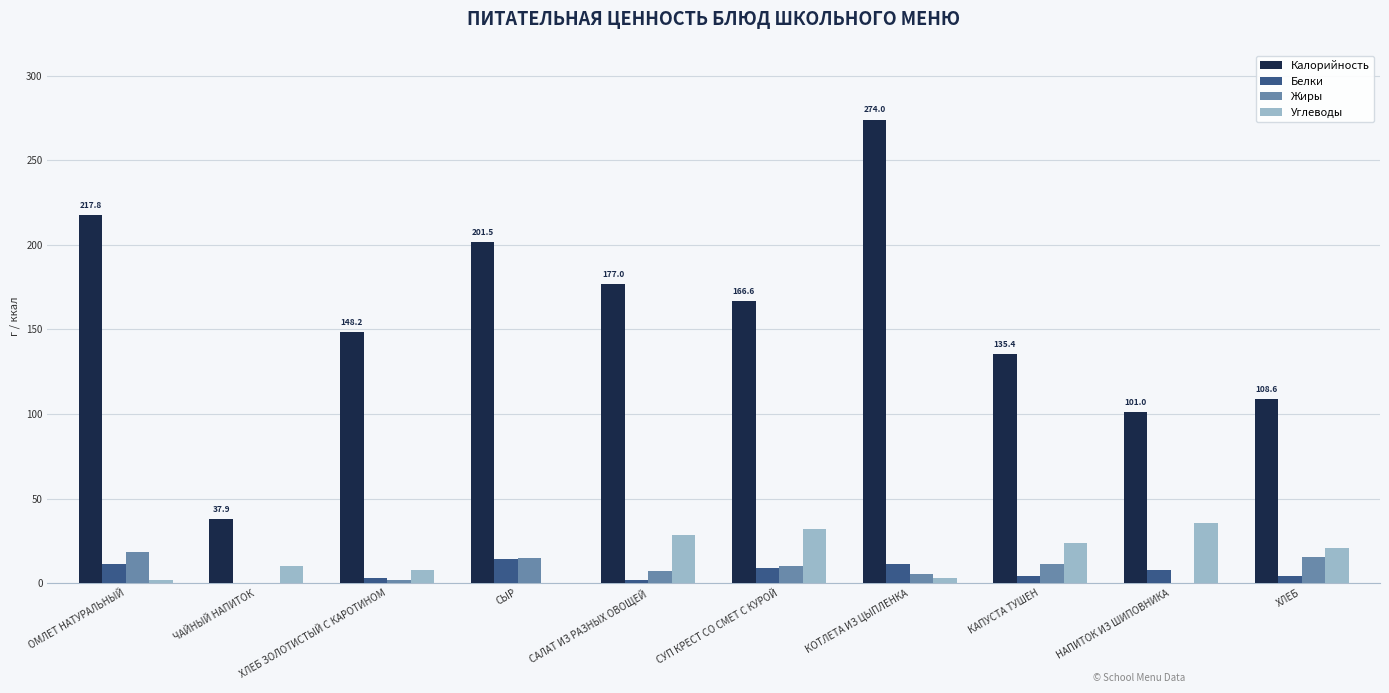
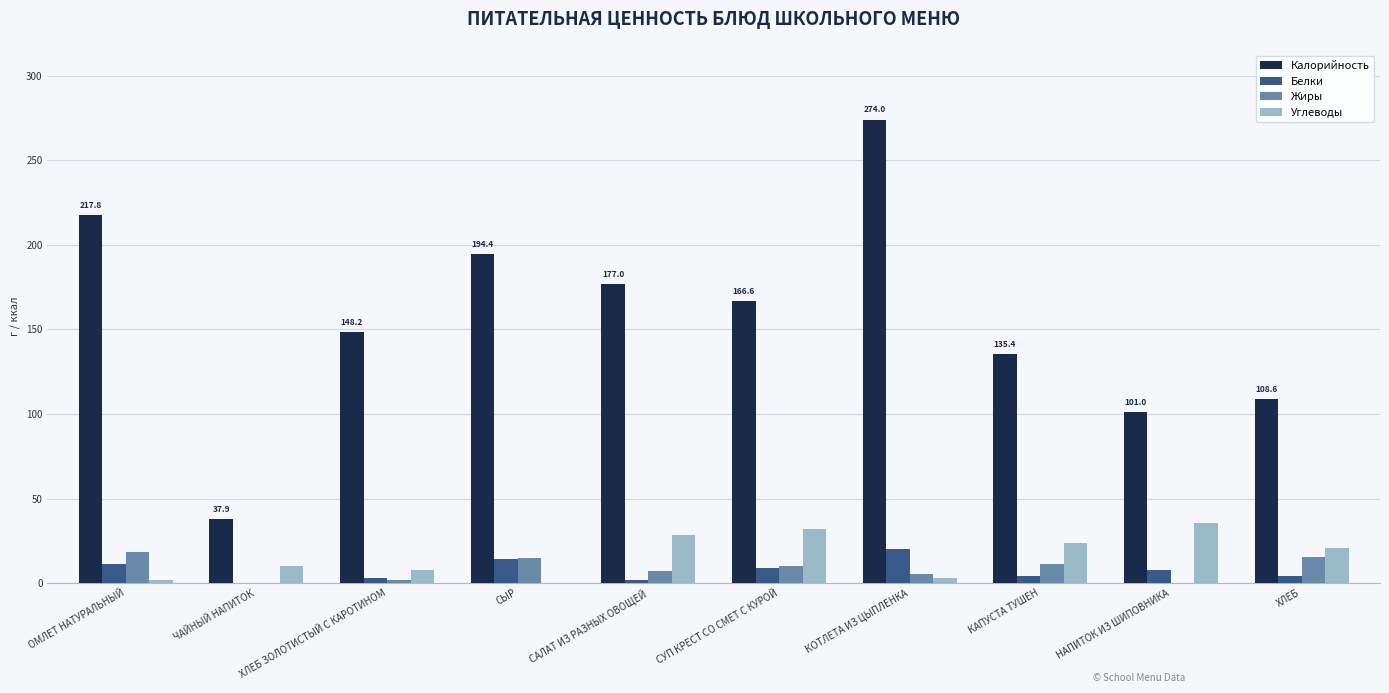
Калорийность, СЫР: 201.5 -> 194.4
Белки, КОТЛЕТА ИЗ ЦЫПЛЕНКА: 11 -> 20
